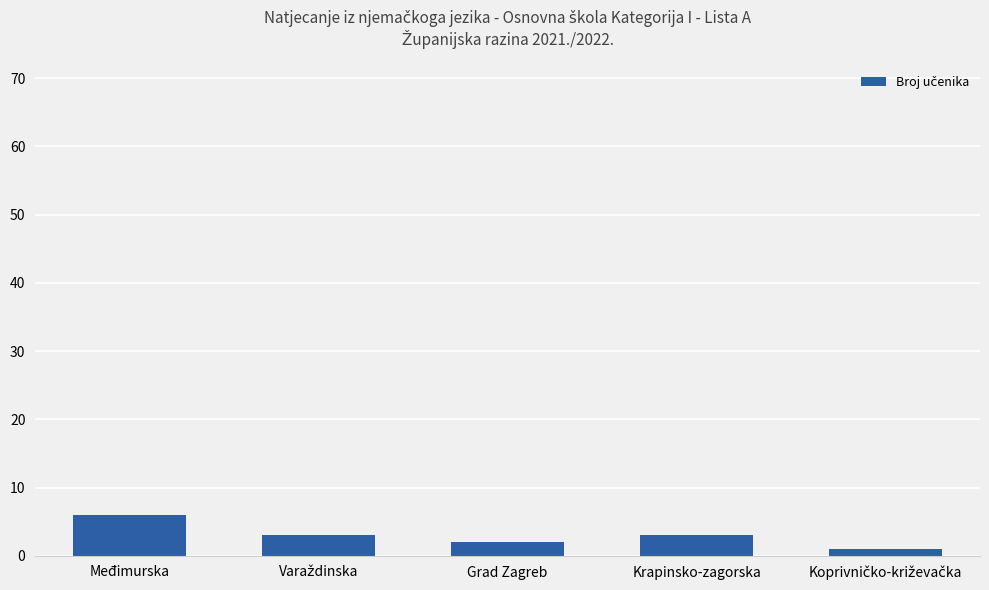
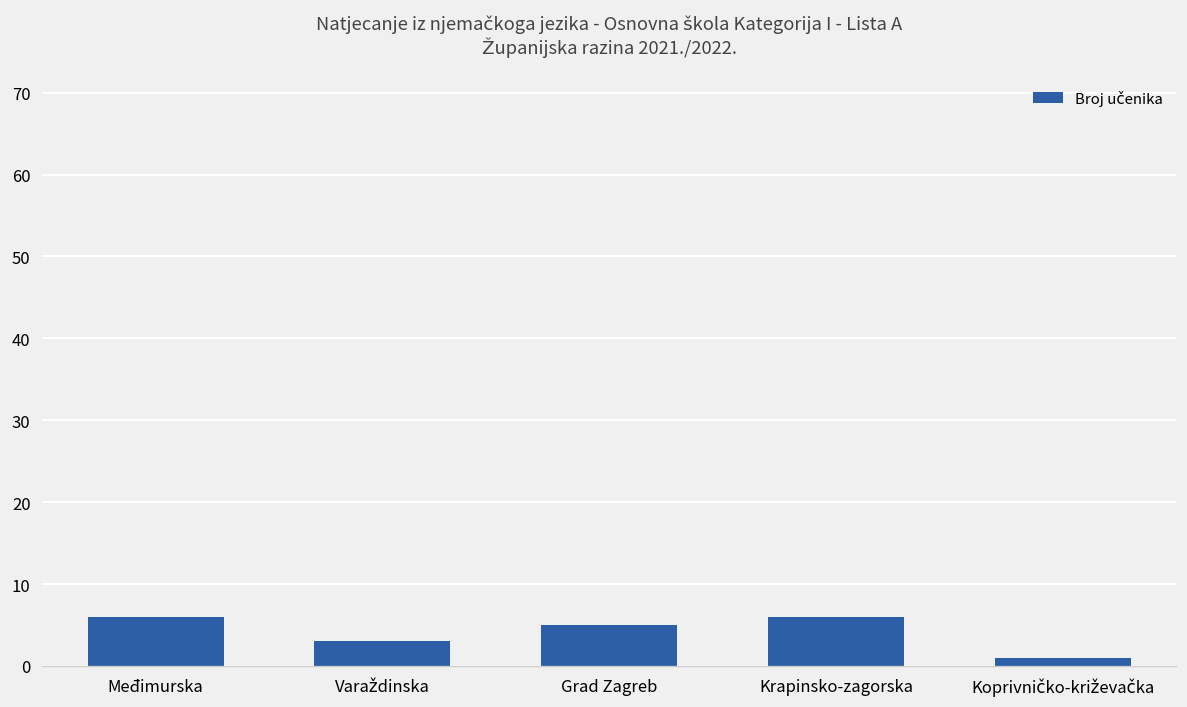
Grad Zagreb: 2 -> 5
Krapinsko-zagorska: 3 -> 6
